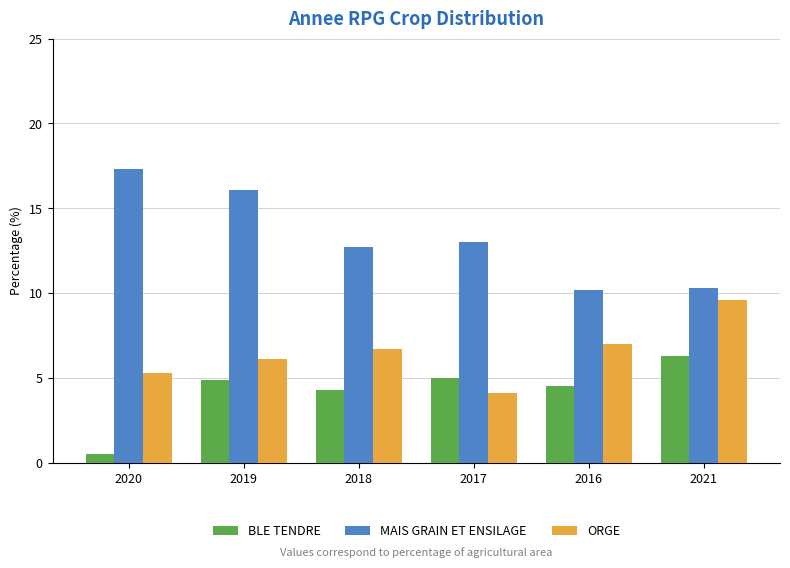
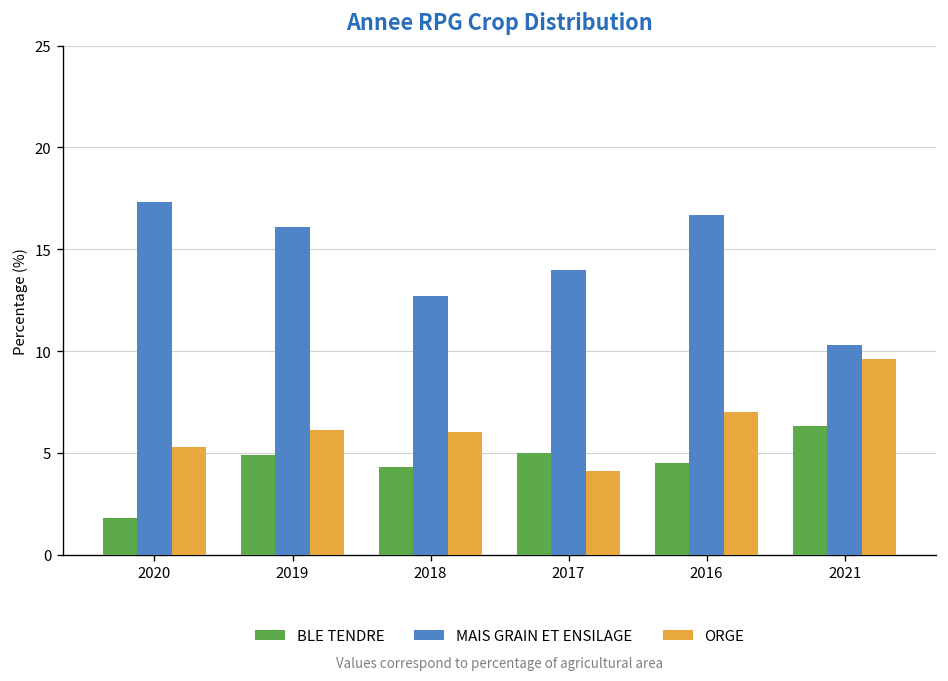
BLE TENDRE, 2020: 0.5 -> 1.8
ORGE, 2018: 6.7 -> 6.0
MAIS GRAIN ET ENSILAGE, 2017: 13 -> 14
MAIS GRAIN ET ENSILAGE, 2016: 10.2 -> 16.7
